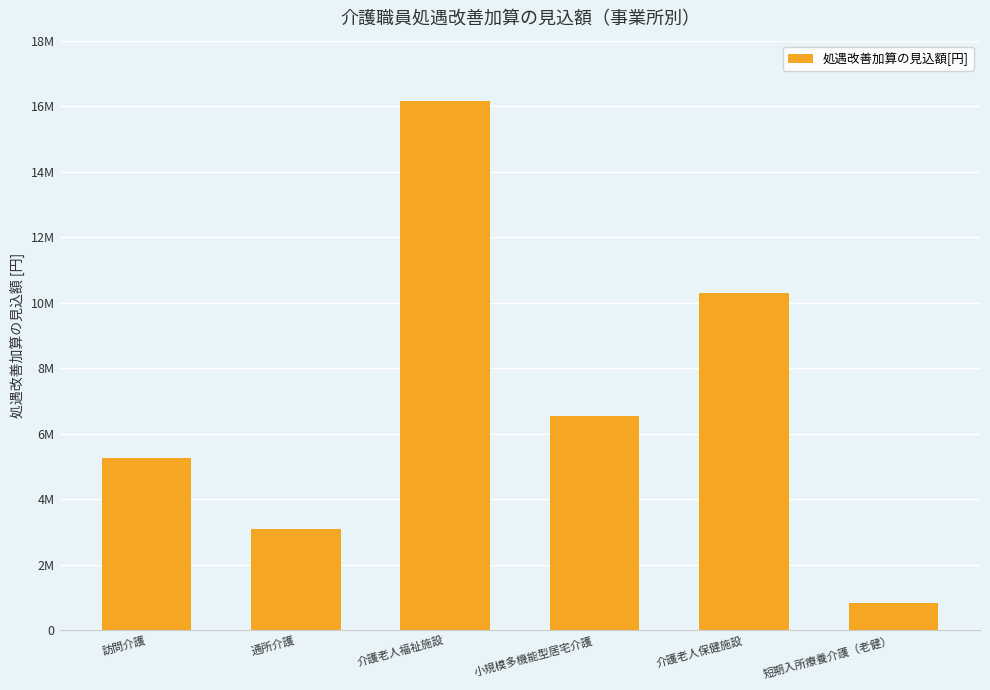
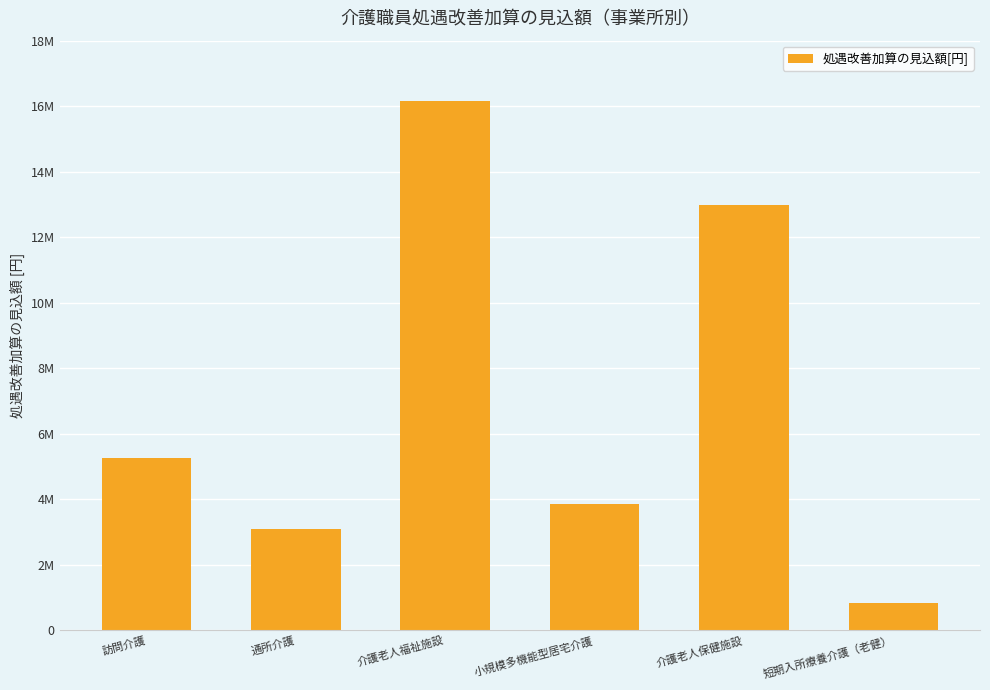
小規模多機能型居宅介護: 6500000 -> 3900000
介護老人保健施設: 10300000 -> 13000000
